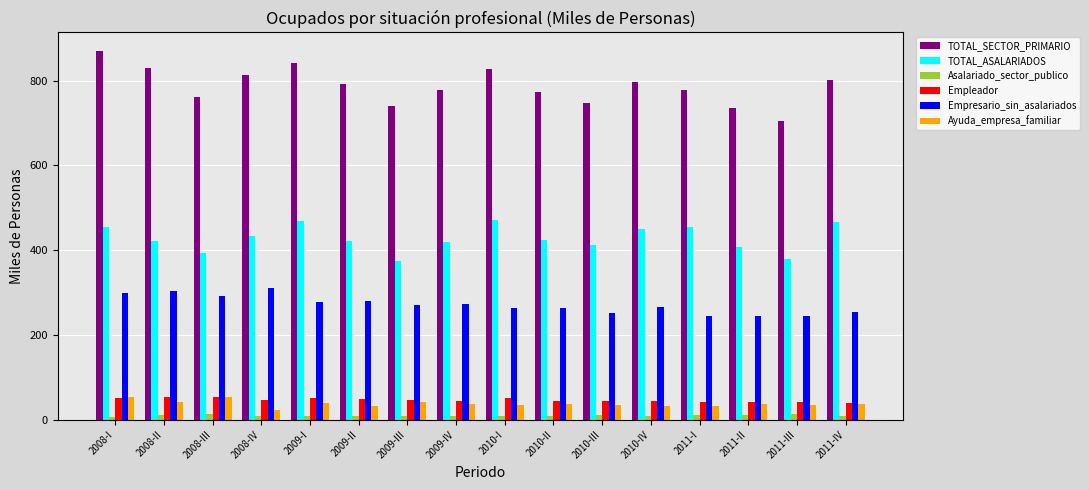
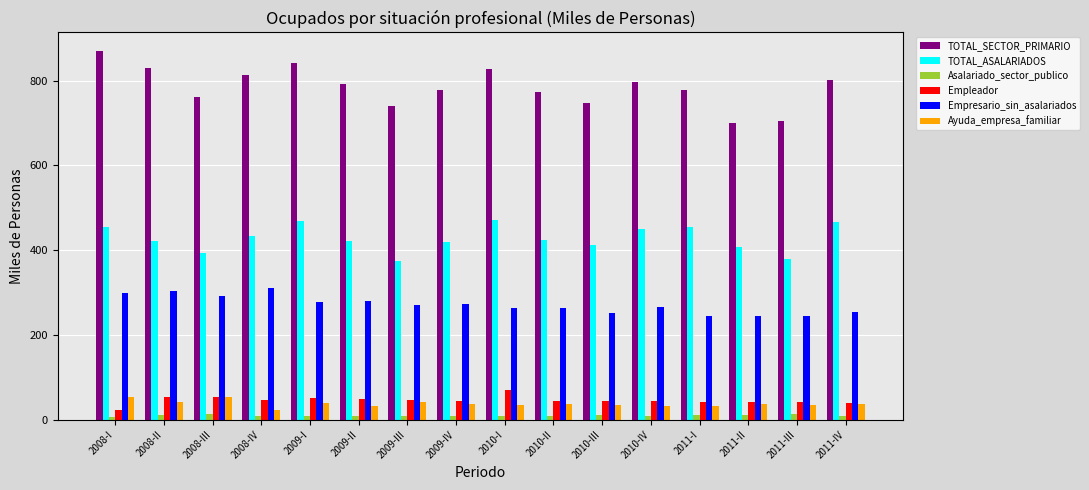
Empleador, 2008-I: 50 -> 20
Empleador, 2010-I: 50 -> 70
TOTAL_SECTOR_PRIMARIO, 2011-II: 740 -> 700
